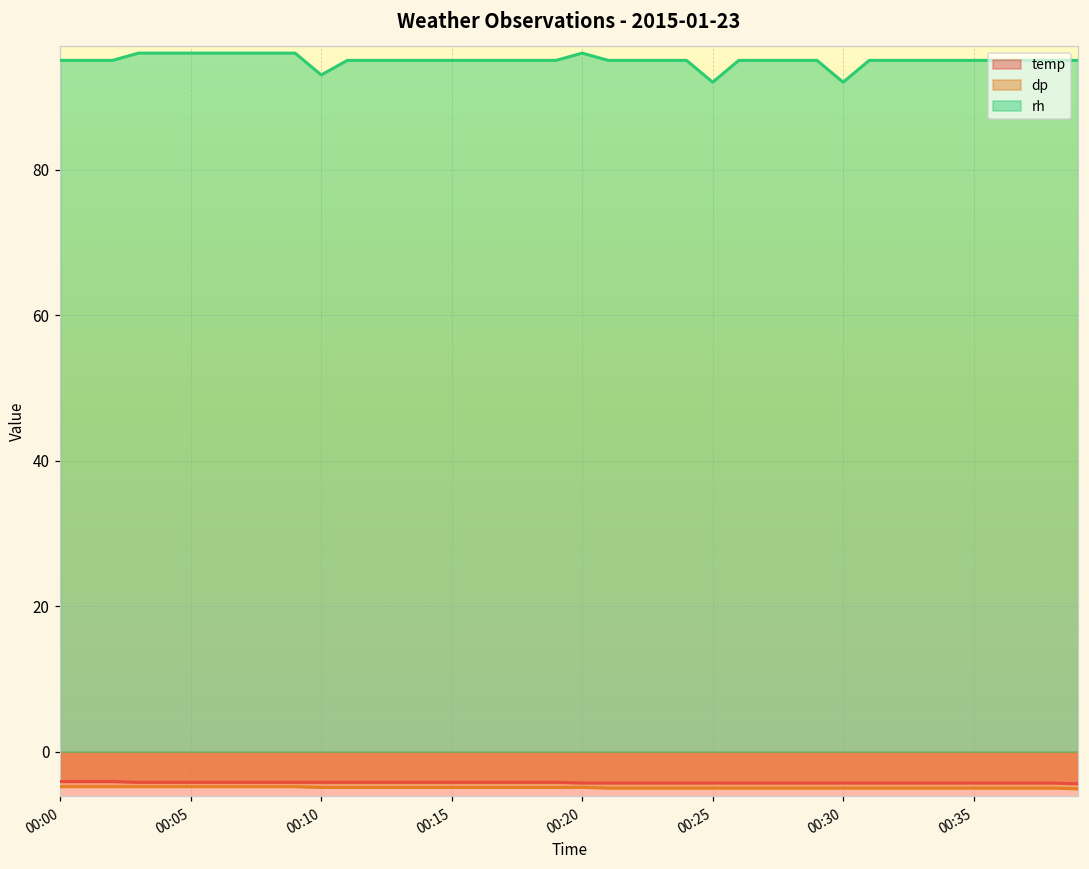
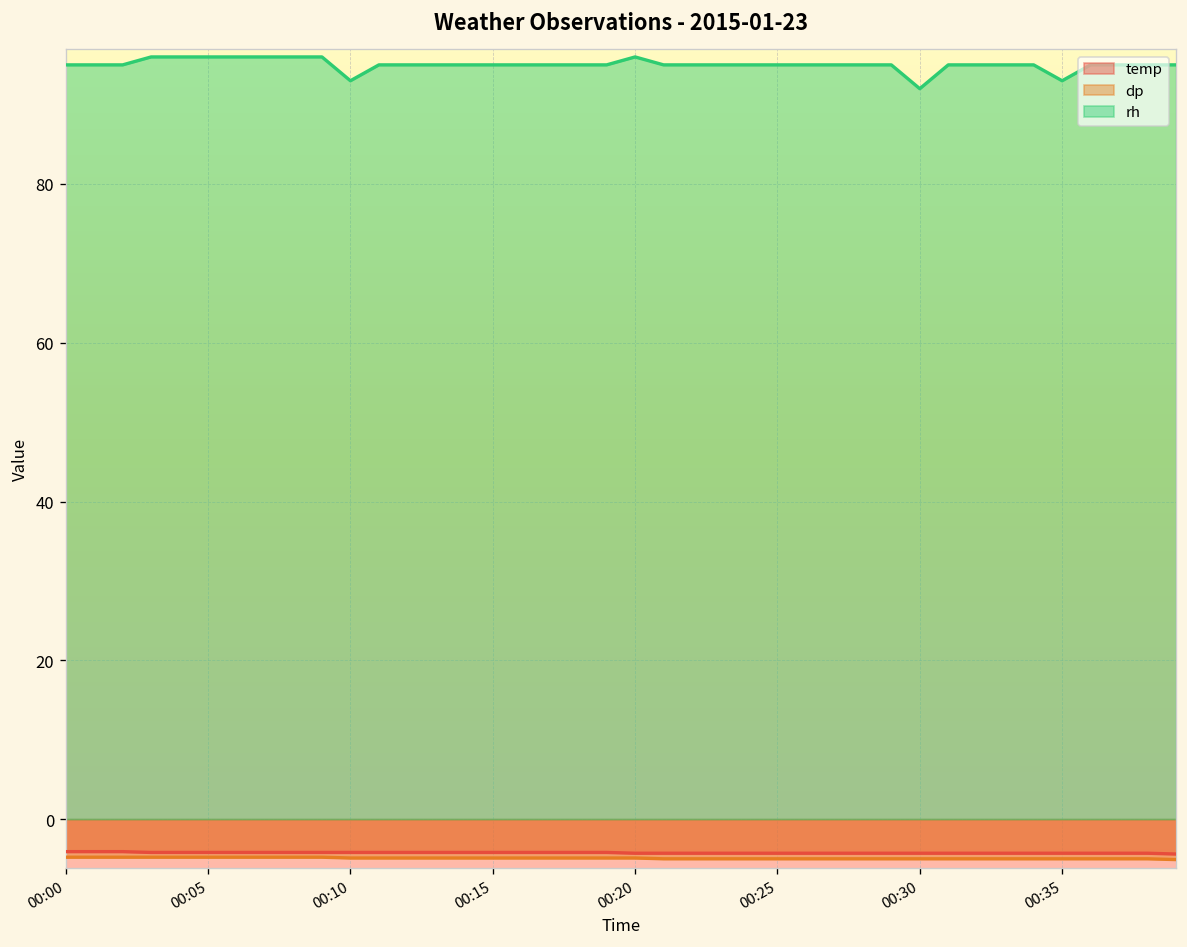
rh, 00:25: 92 -> 95
rh, 00:35: 95 -> 93
